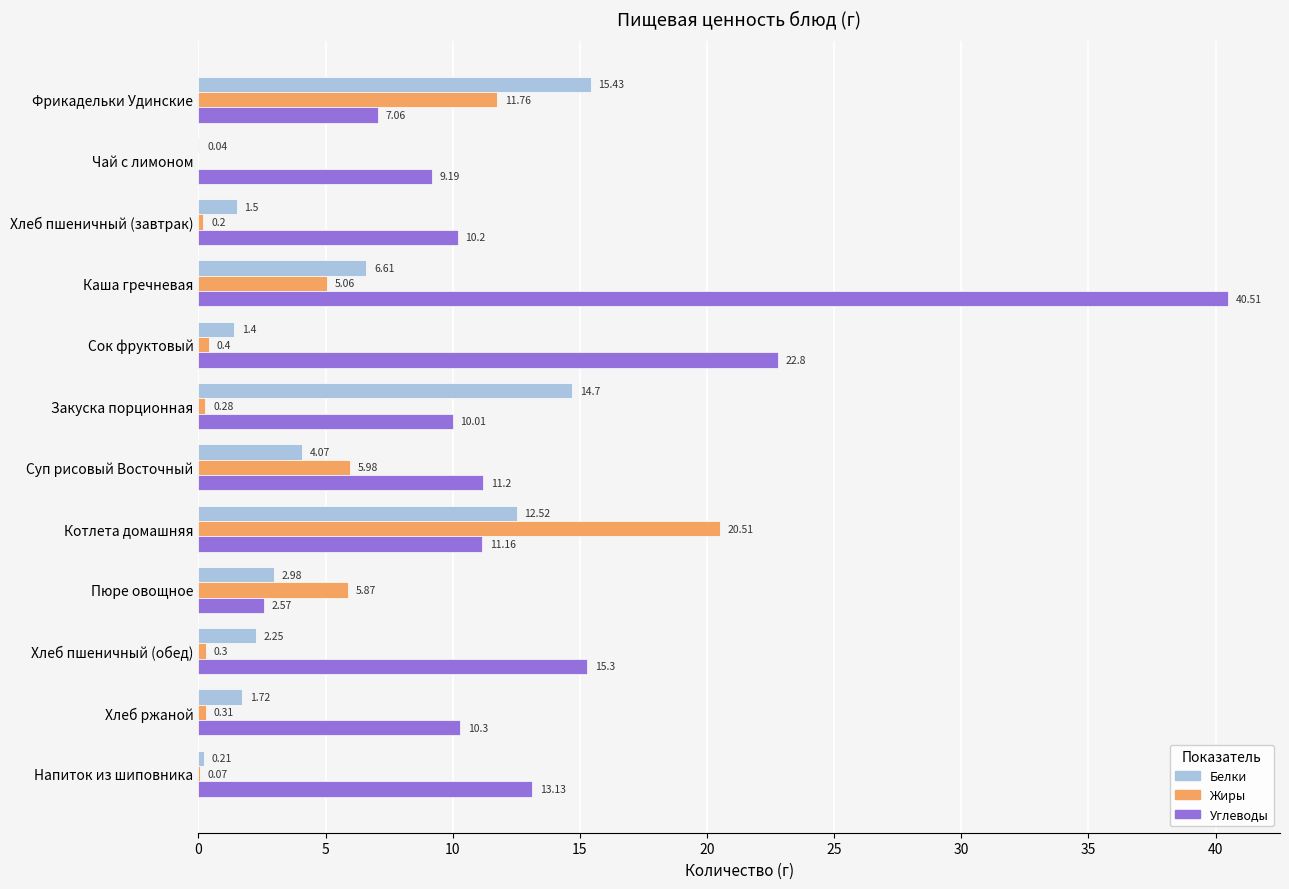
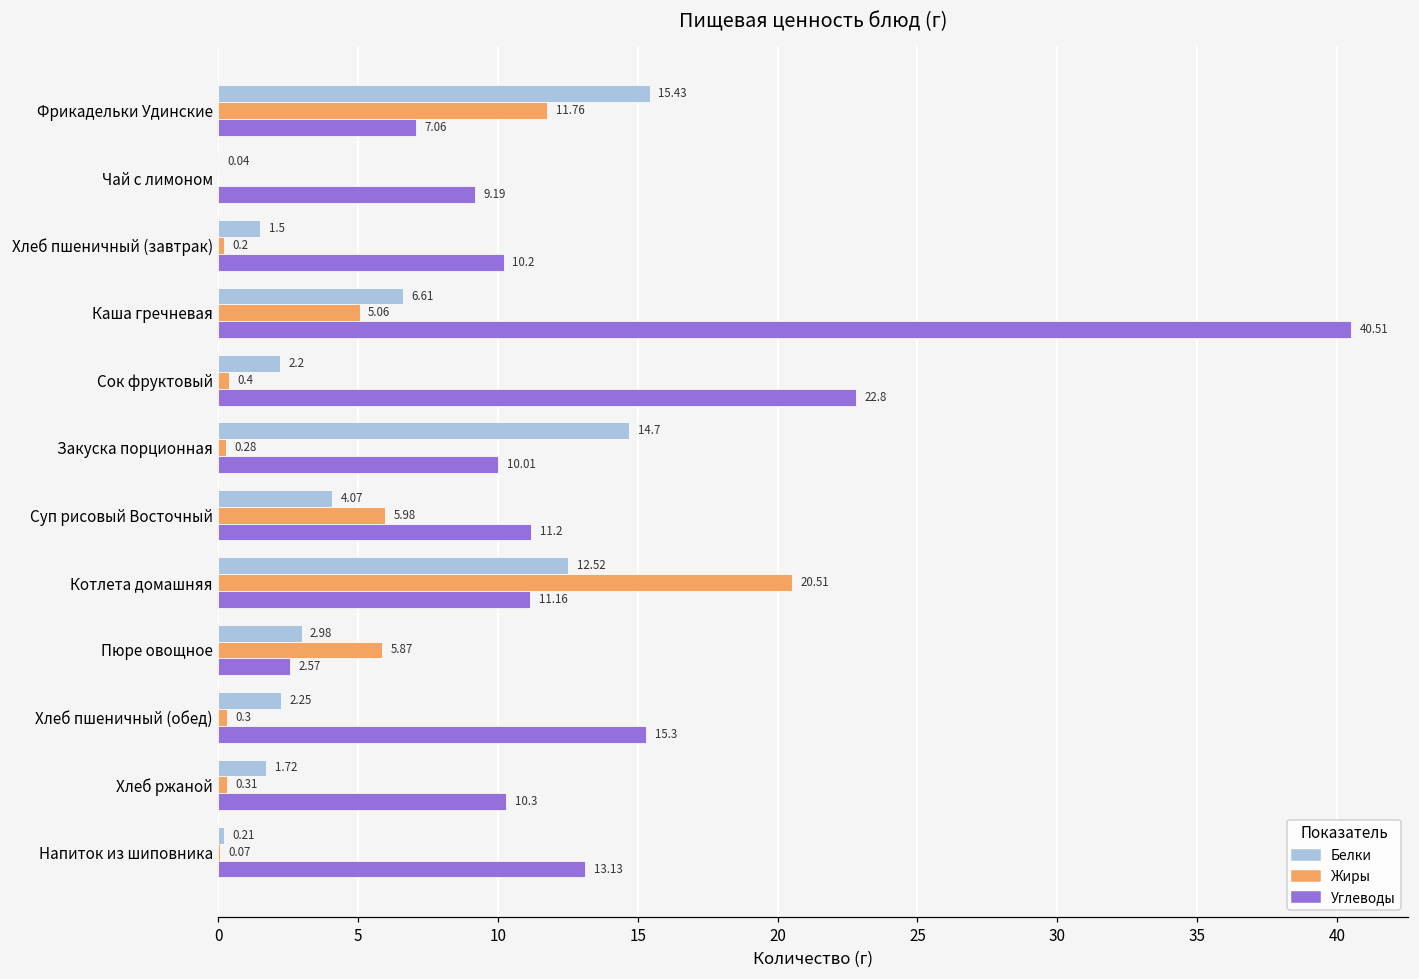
Белки, Сок фруктовый: 1.4 -> 2.2
